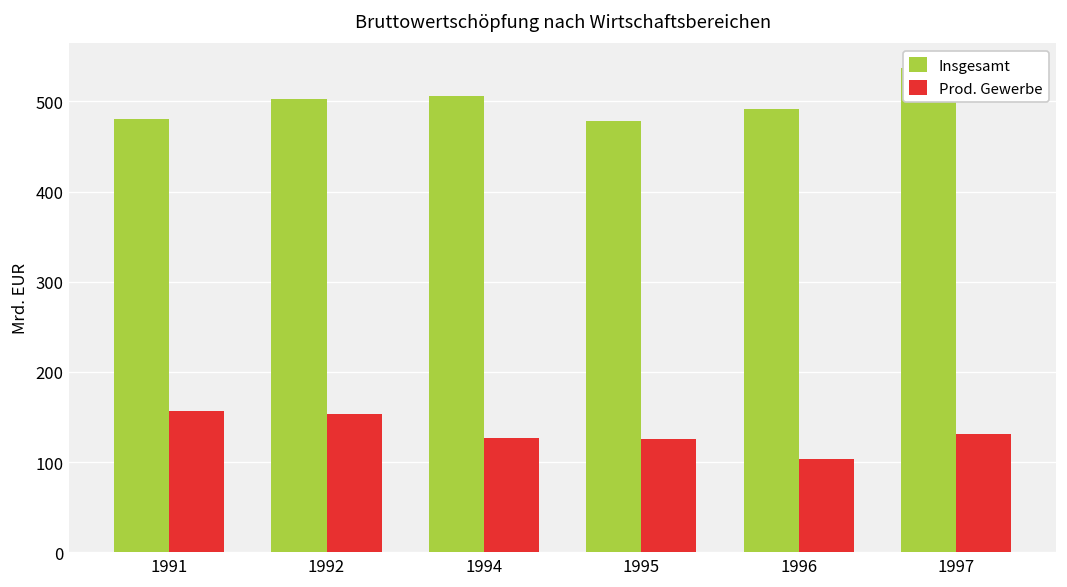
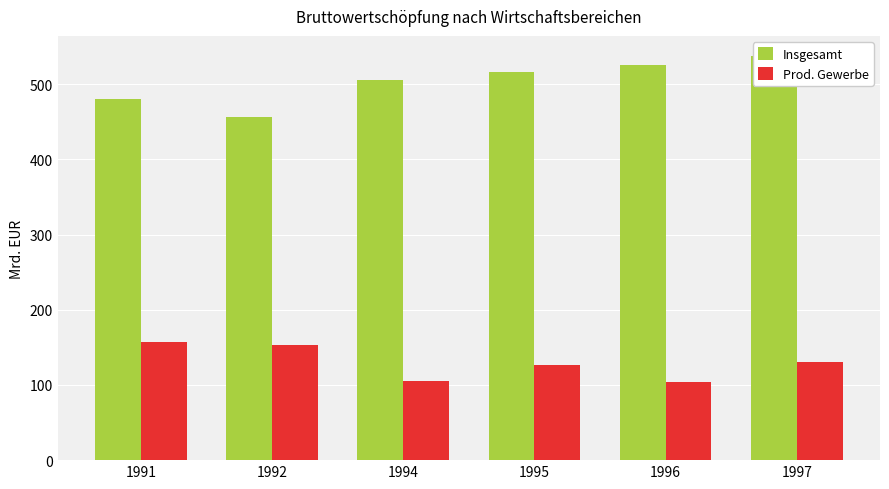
Insgesamt, 1992: 500 -> 460
Prod. Gewerbe, 1994: 130 -> 110
Insgesamt, 1995: 480 -> 520
Insgesamt, 1996: 490 -> 530
